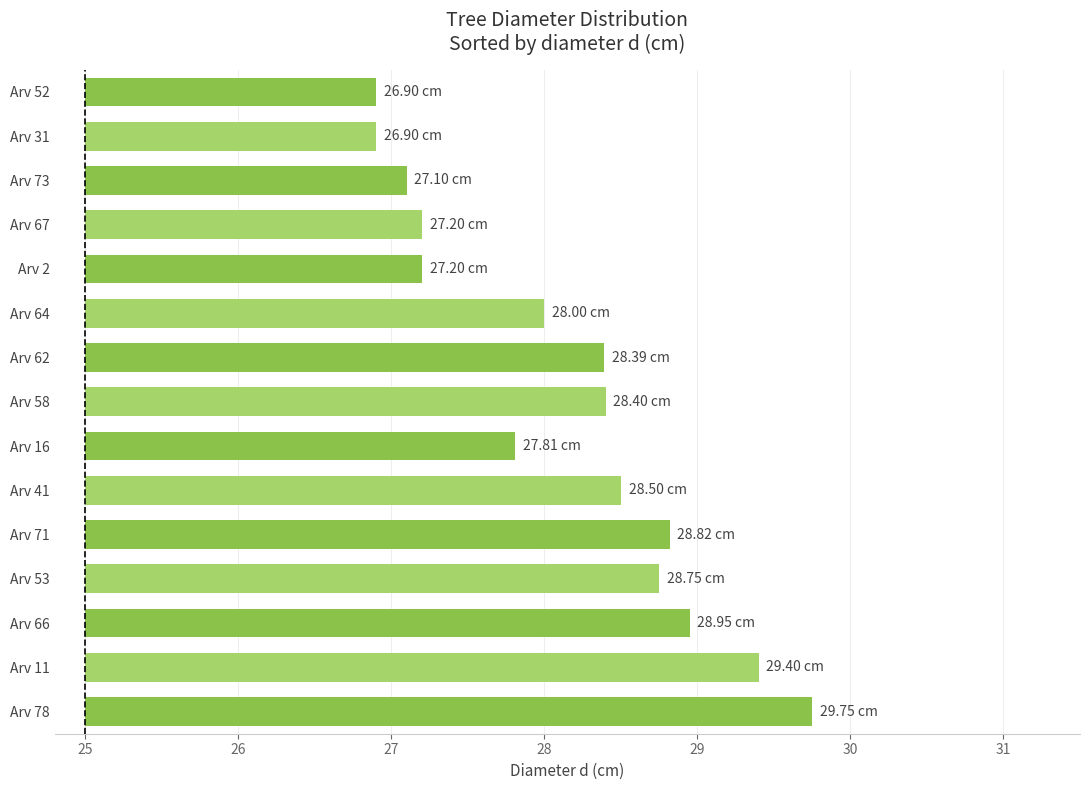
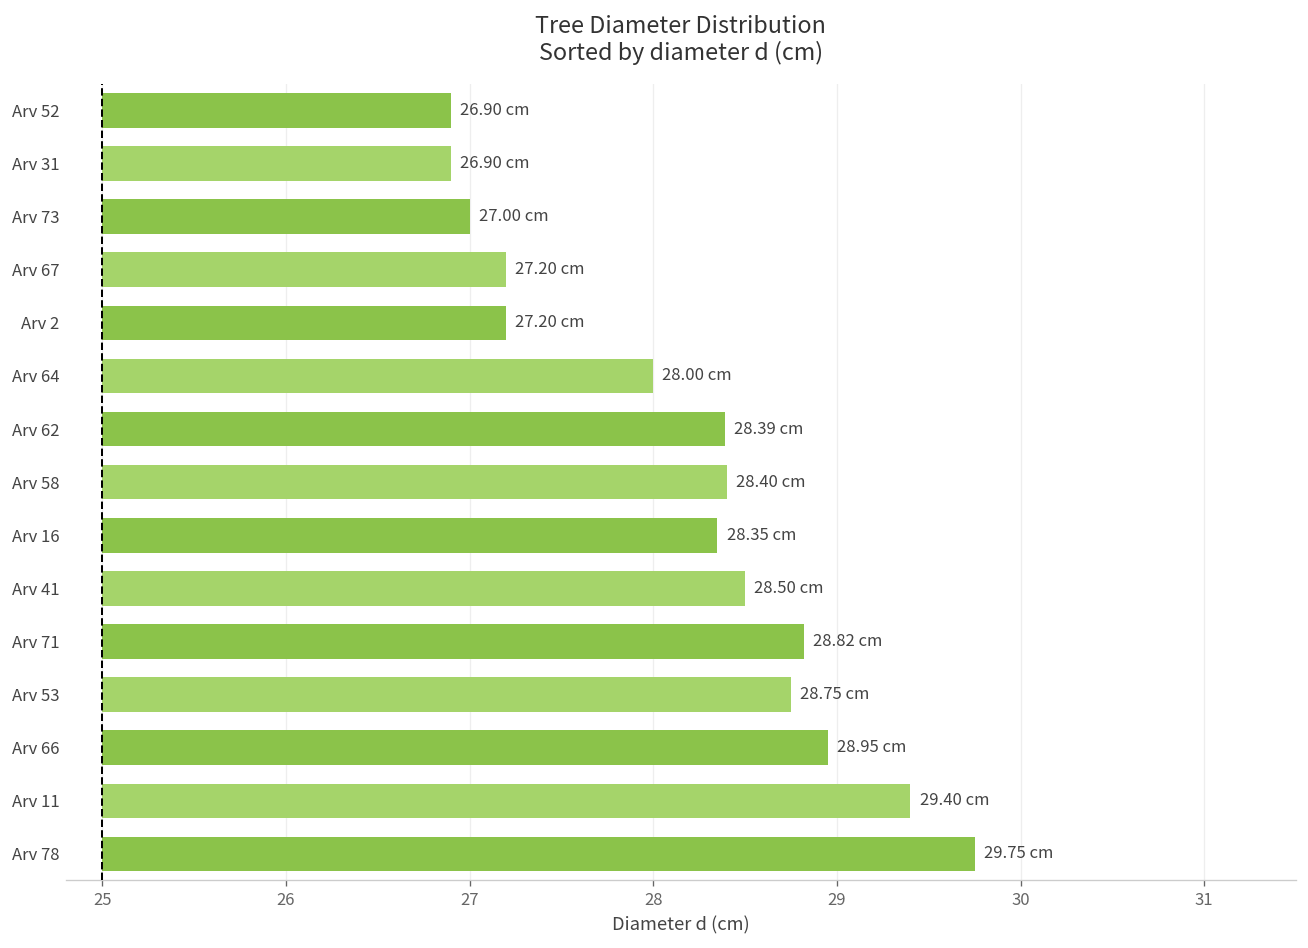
Arv 73: 27.10 -> 27.00
Arv 16: 27.81 -> 28.35
